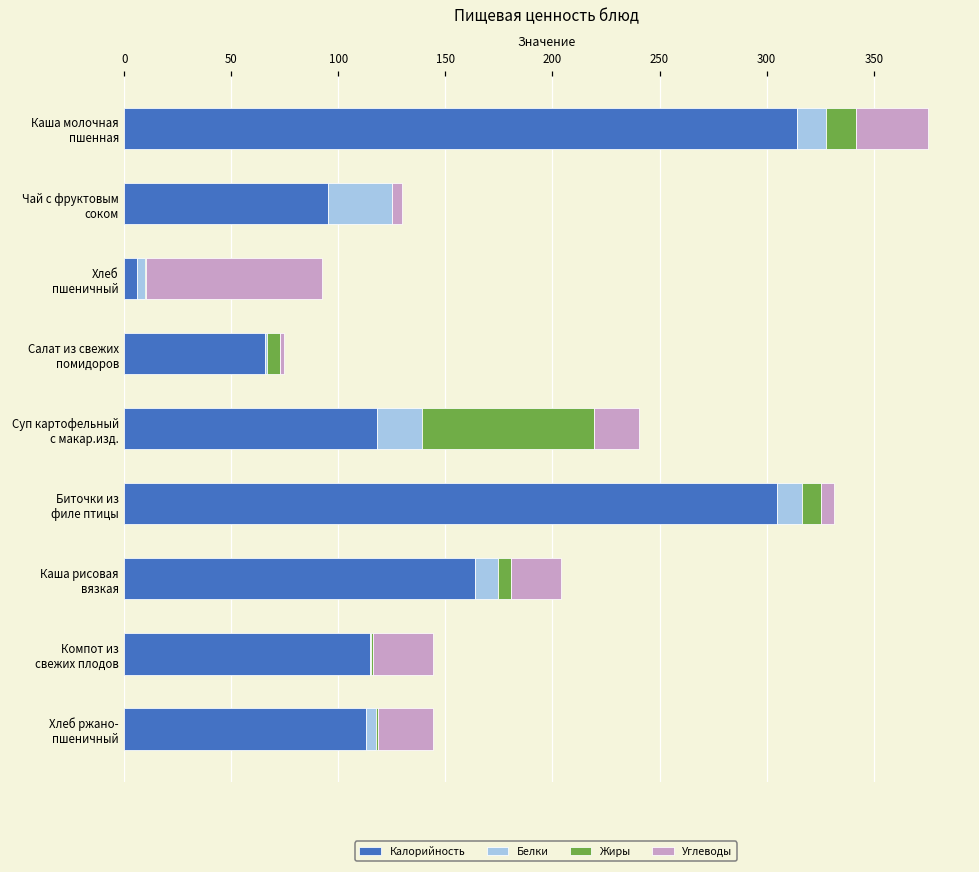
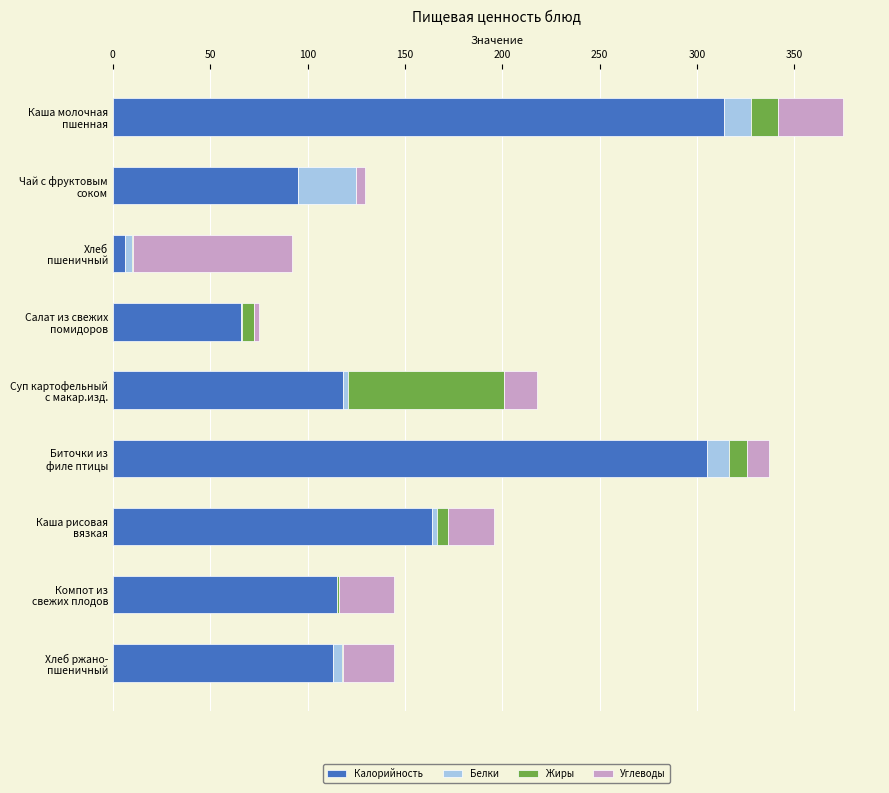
Белки, Суп картофельный с макар.изд.: 21 -> 3
Углеводы, Суп картофельный с макар.изд.: 21 -> 17
Углеводы, Биточки из филе птицы: 6 -> 11
Белки, Каша рисовая вязкая: 10 -> 2
